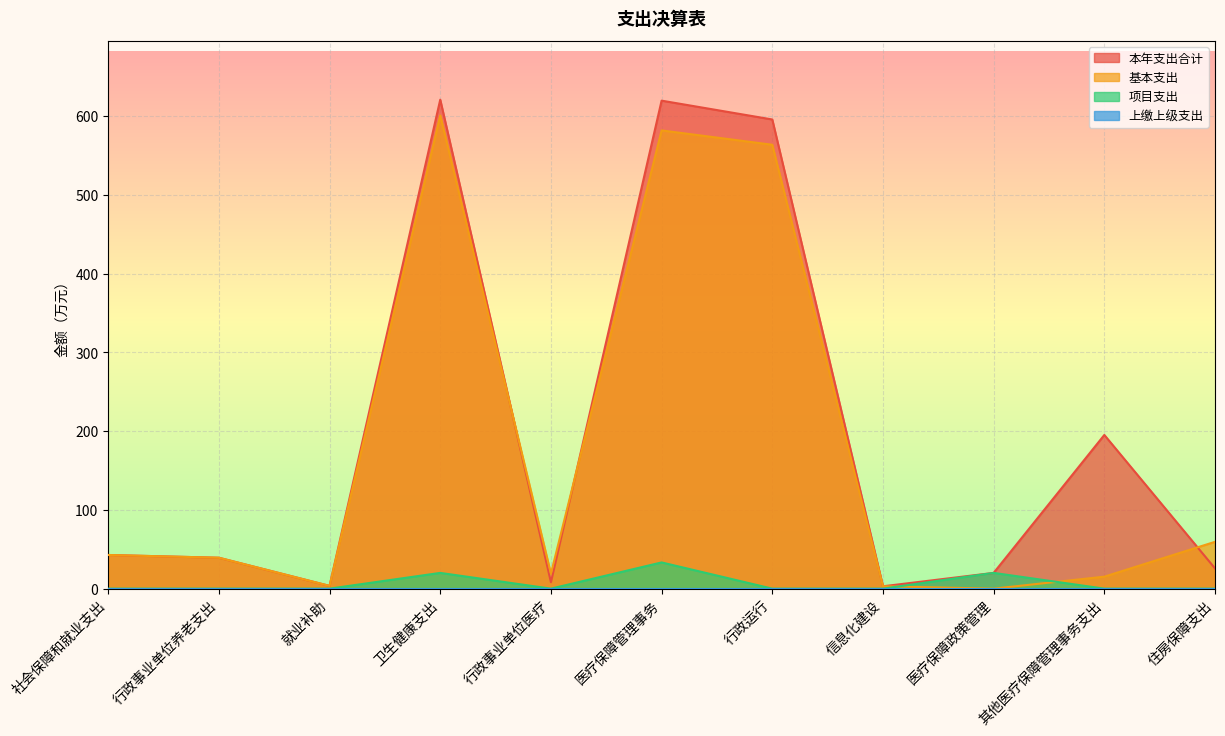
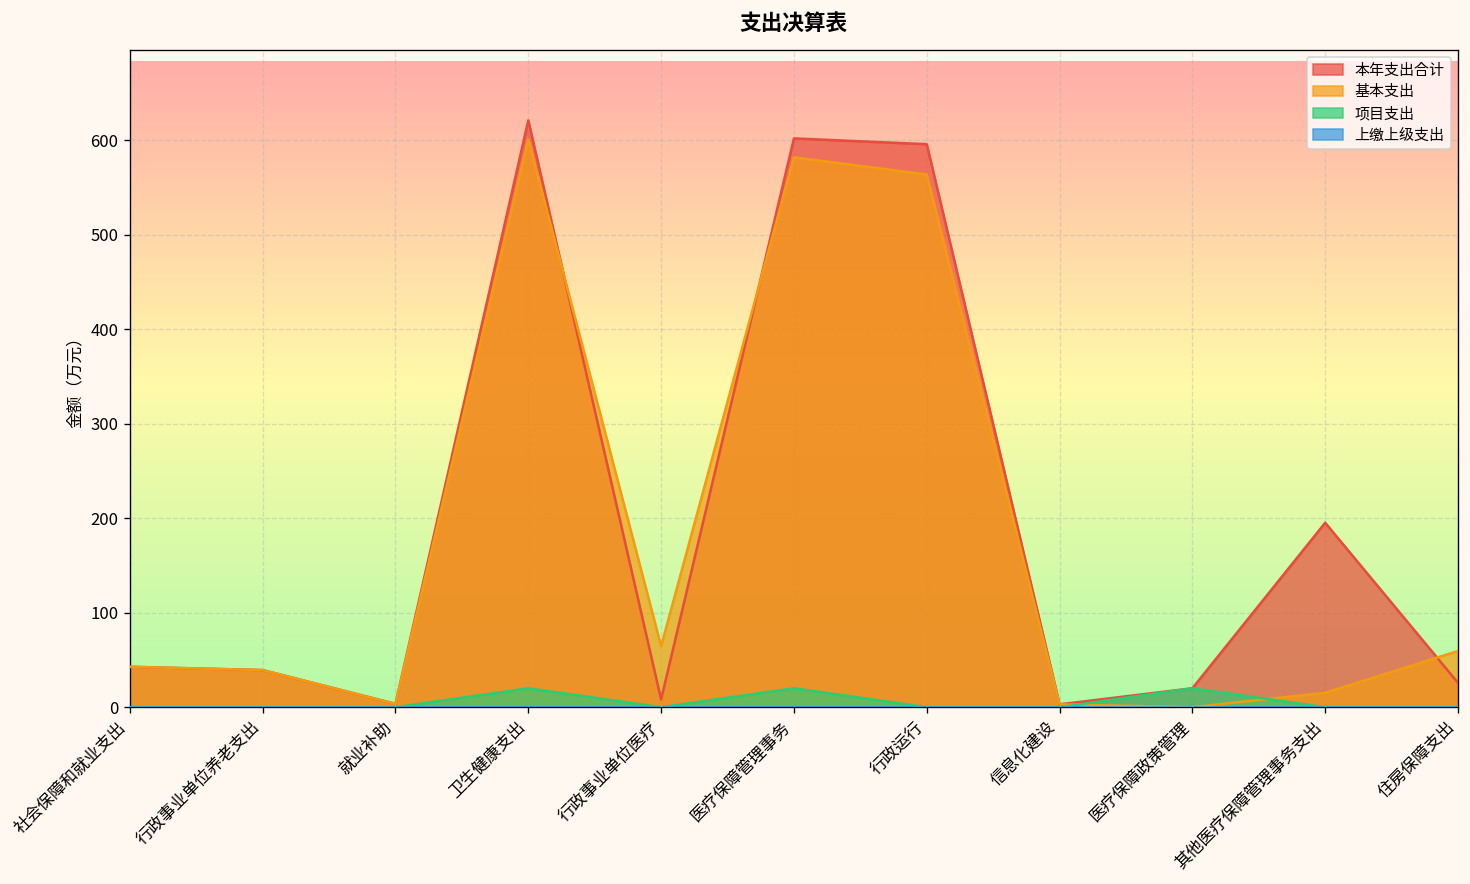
基本支出, 行政事业单位医疗: 20 -> 60
本年支出合计, 医疗保障管理事务: 620 -> 600
项目支出, 医疗保障管理事务: 30 -> 20
